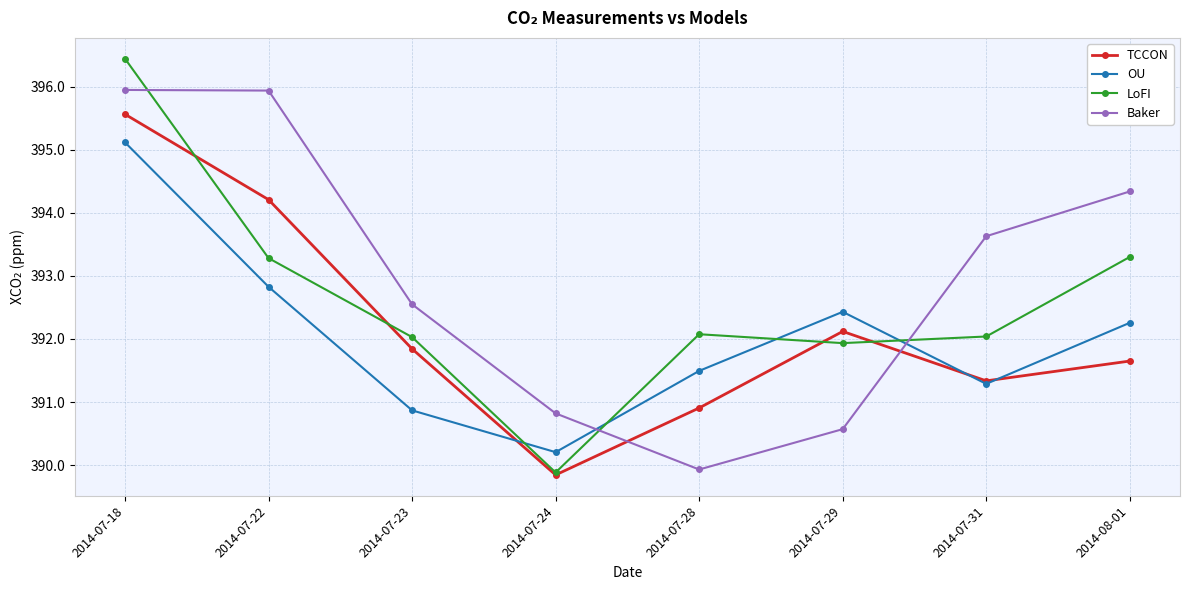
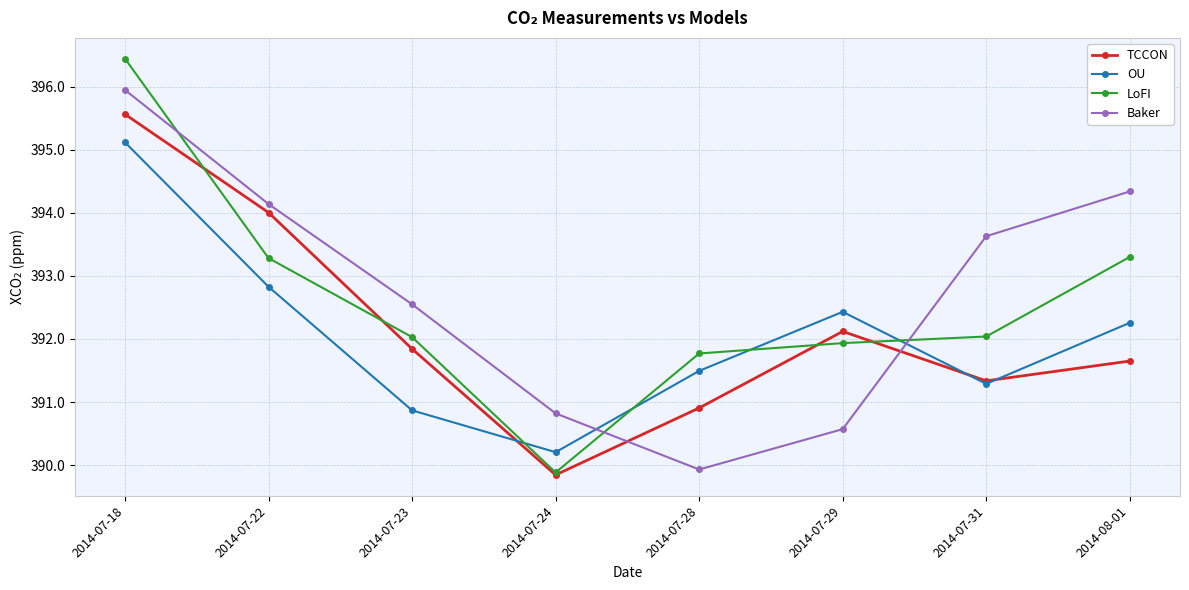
TCCON, 2014-07-22: 394.2 -> 394.0
Baker, 2014-07-22: 395.9 -> 394.1
LoFI, 2014-07-28: 392.1 -> 391.8
